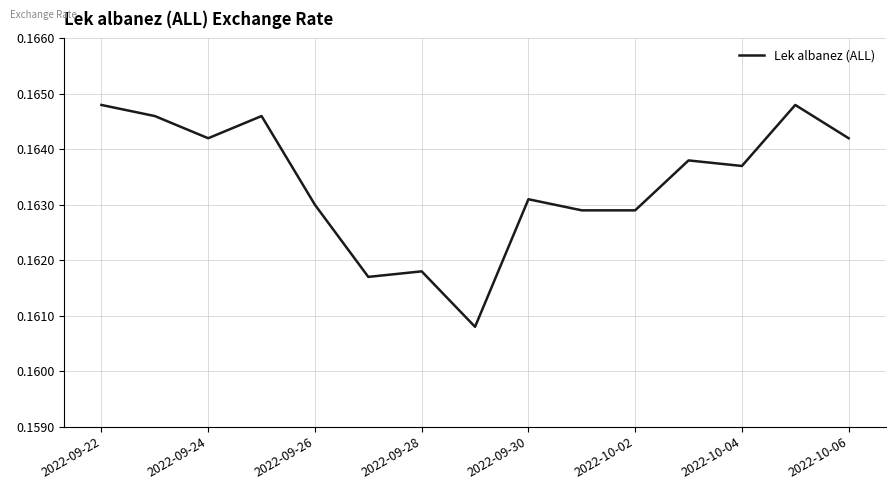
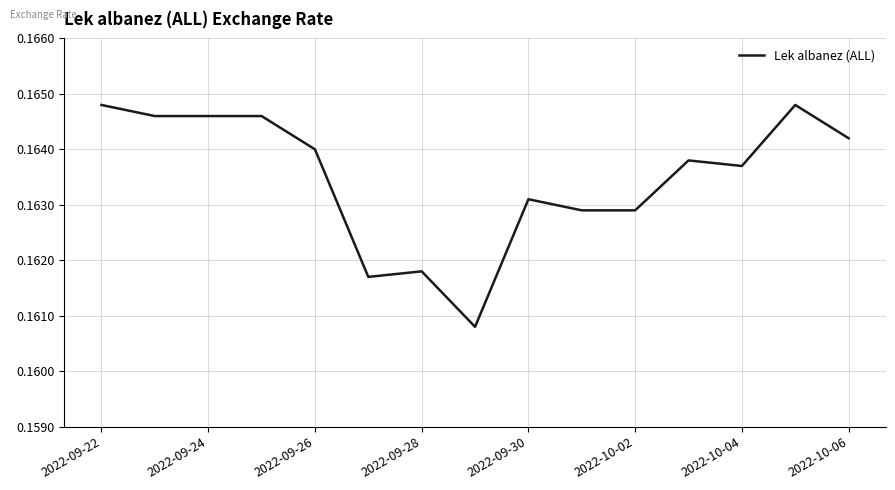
2022-09-24: 0.1642 -> 0.1646
2022-09-26: 0.163 -> 0.164
